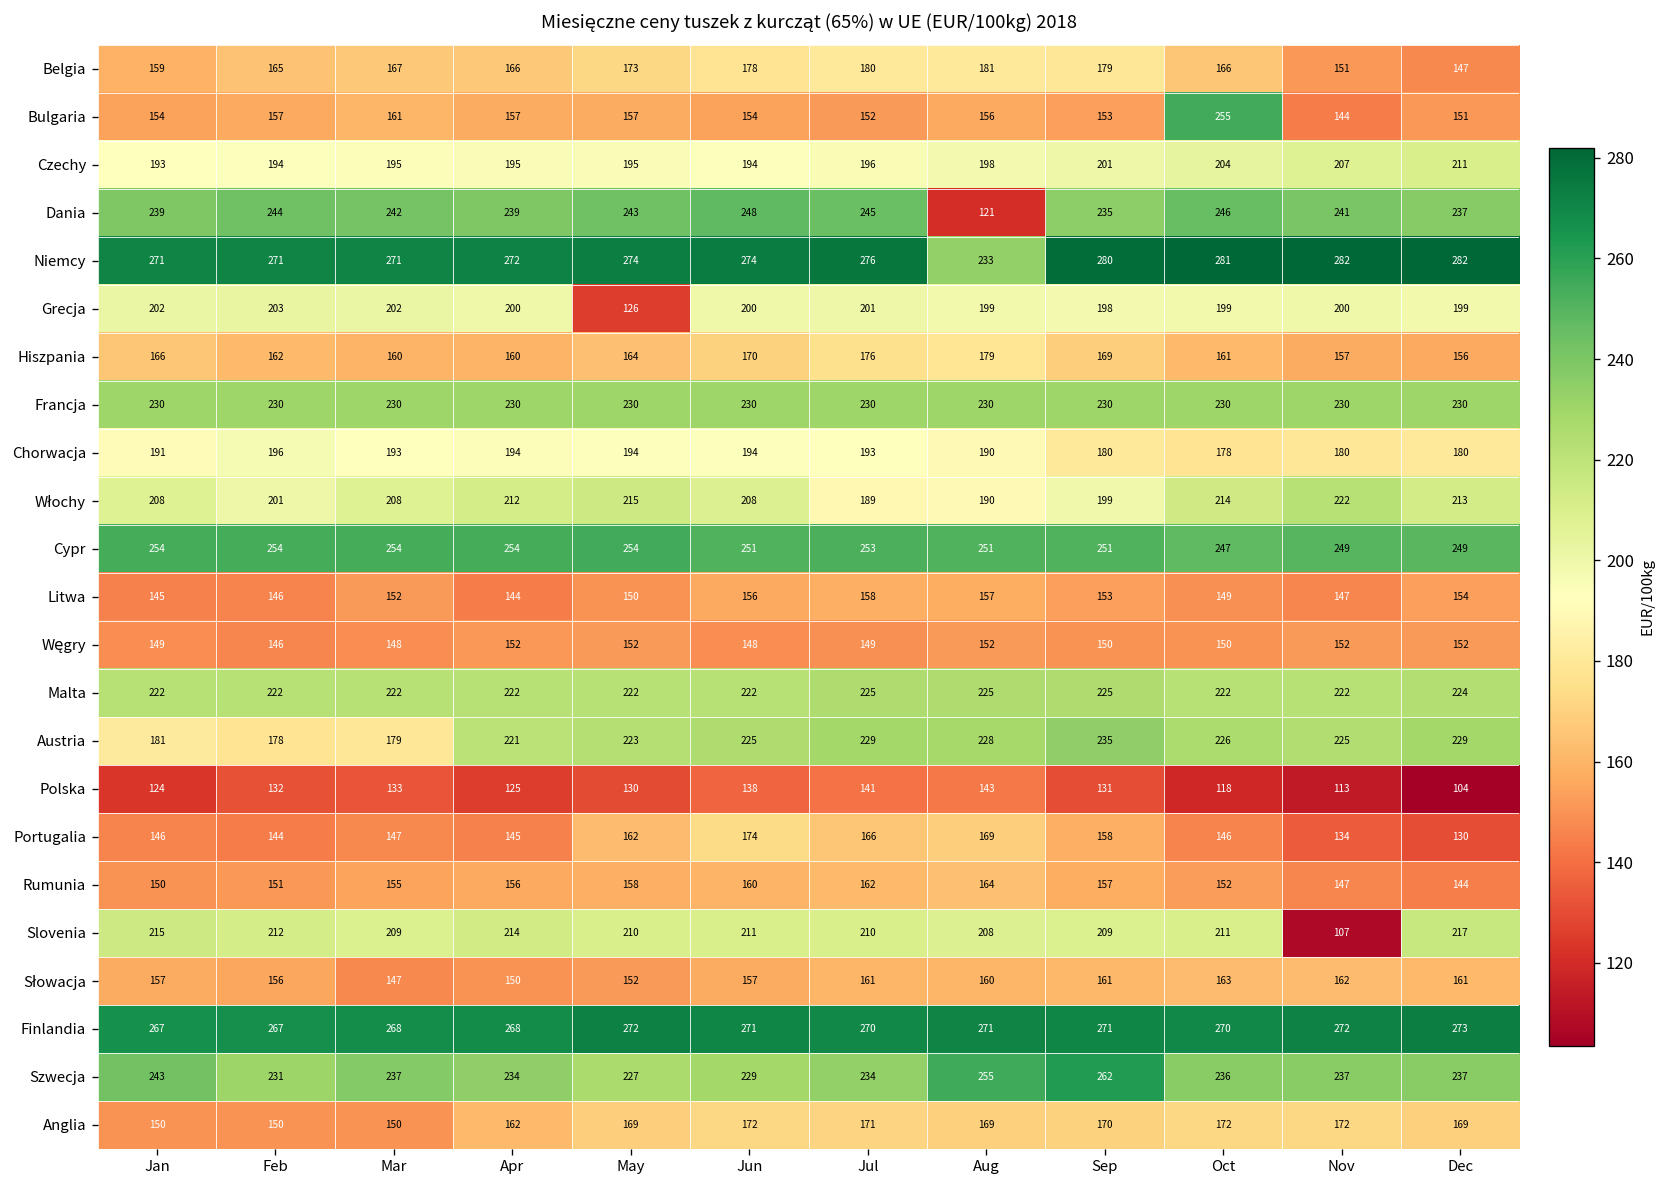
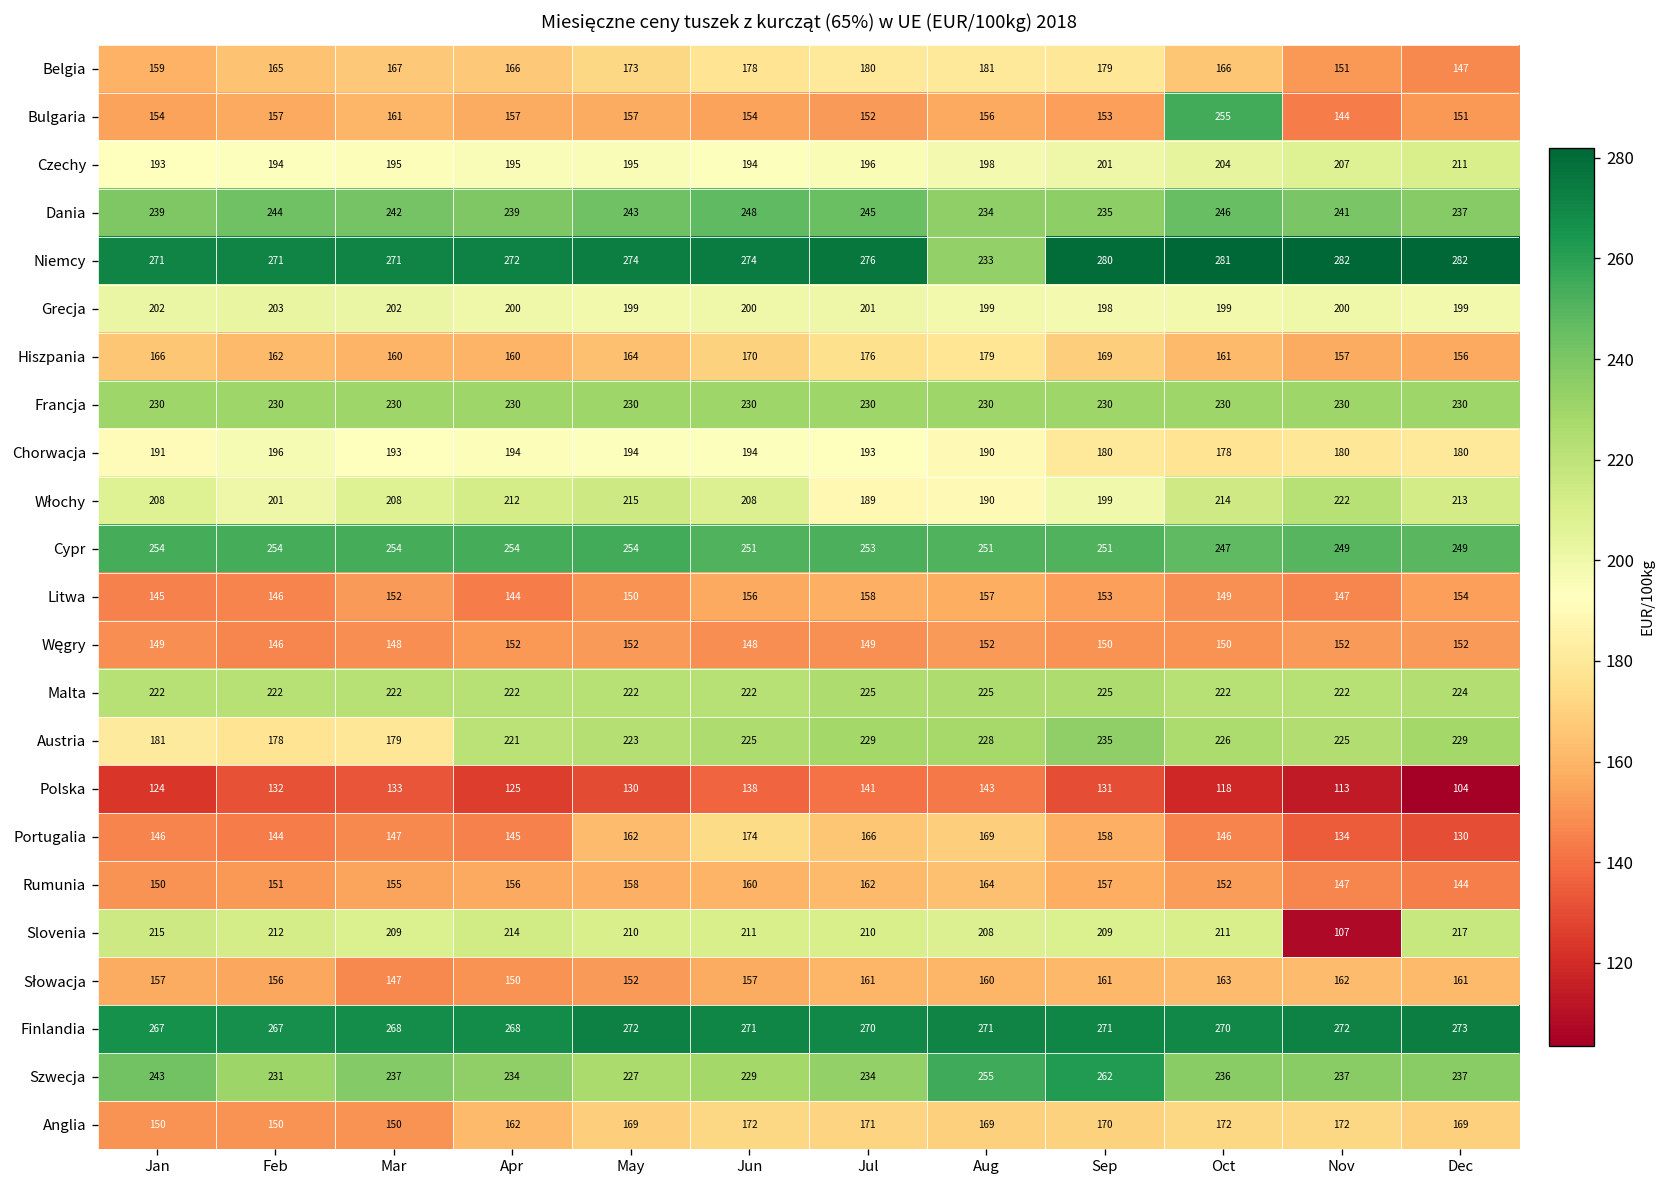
Dania, Aug: 121 -> 234
Grecja, May: 126 -> 199
